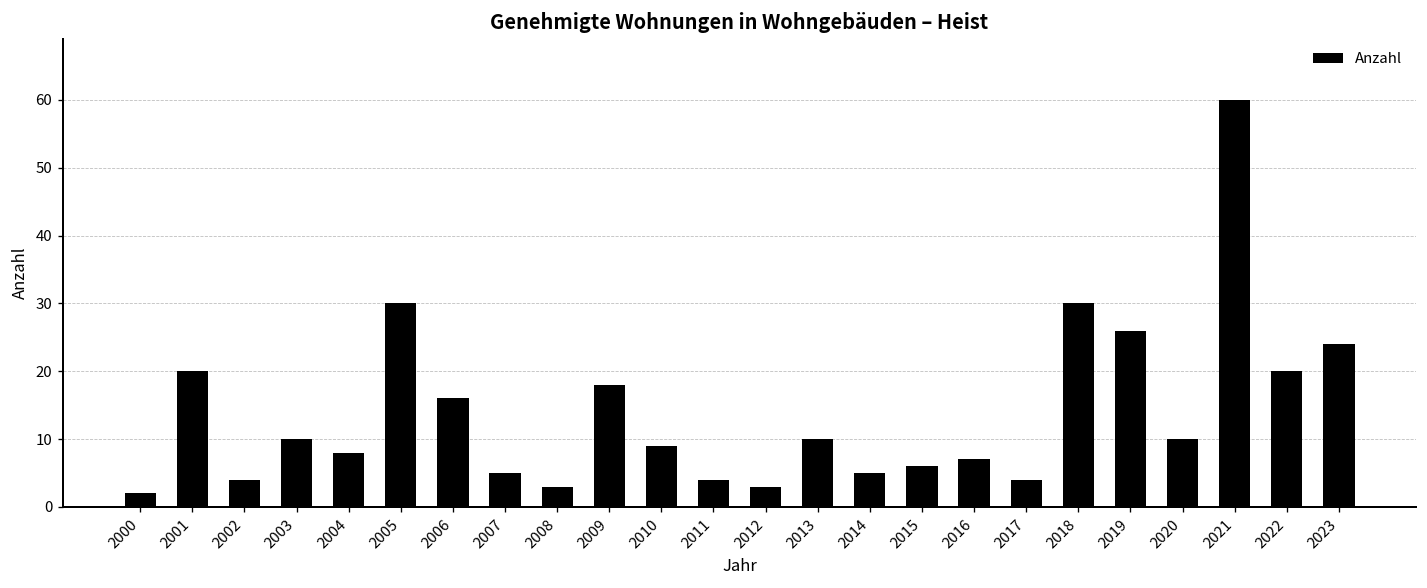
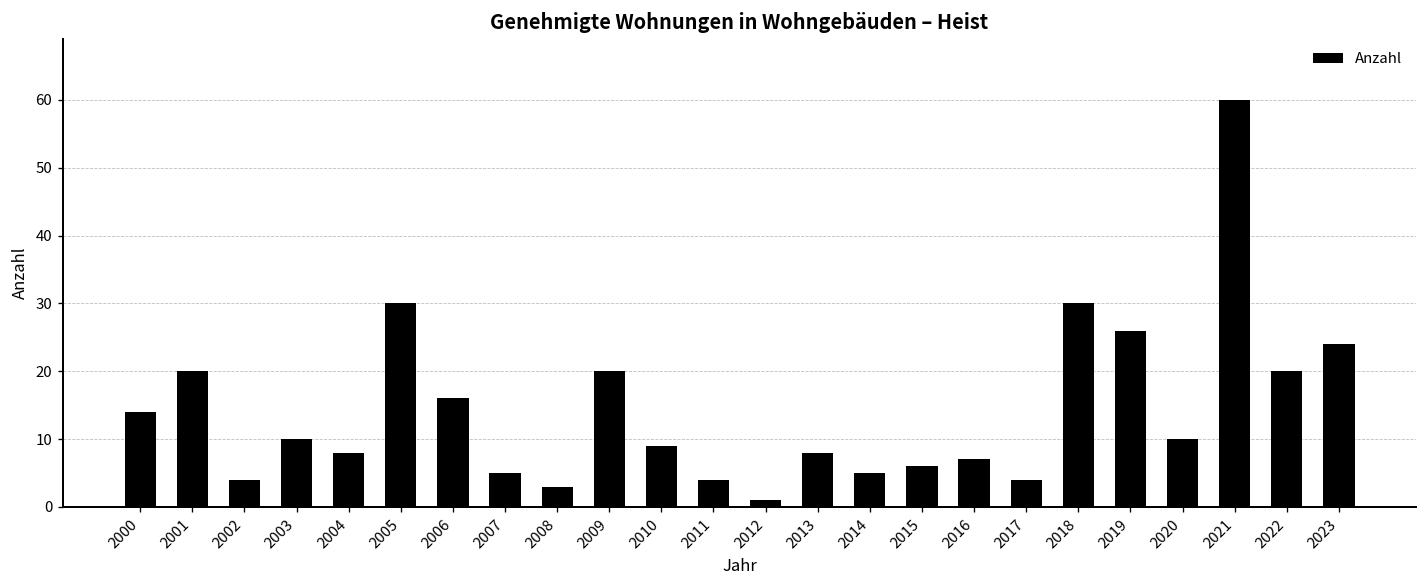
2000: 2 -> 14
2009: 18 -> 20
2012: 3 -> 1
2013: 10 -> 8
